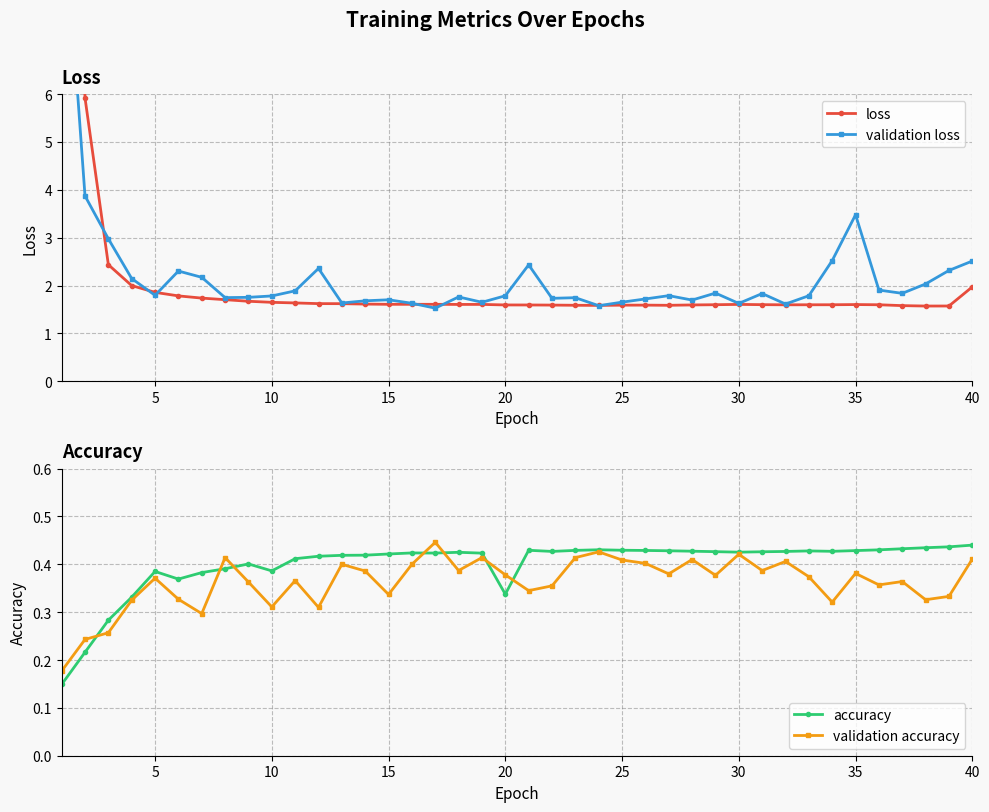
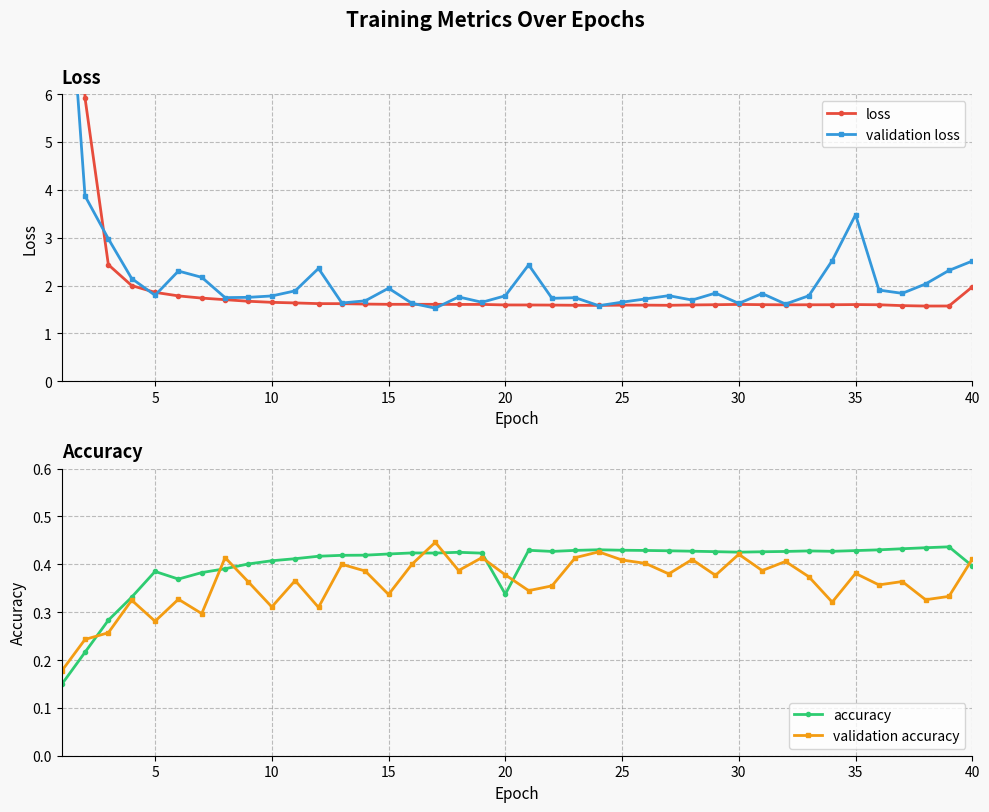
Loss, validation loss, 15: 1.7 -> 1.9
Accuracy, validation accuracy, 5: 0.37 -> 0.28
Accuracy, accuracy, 10: 0.39 -> 0.41
Accuracy, accuracy, 40: 0.44 -> 0.40
